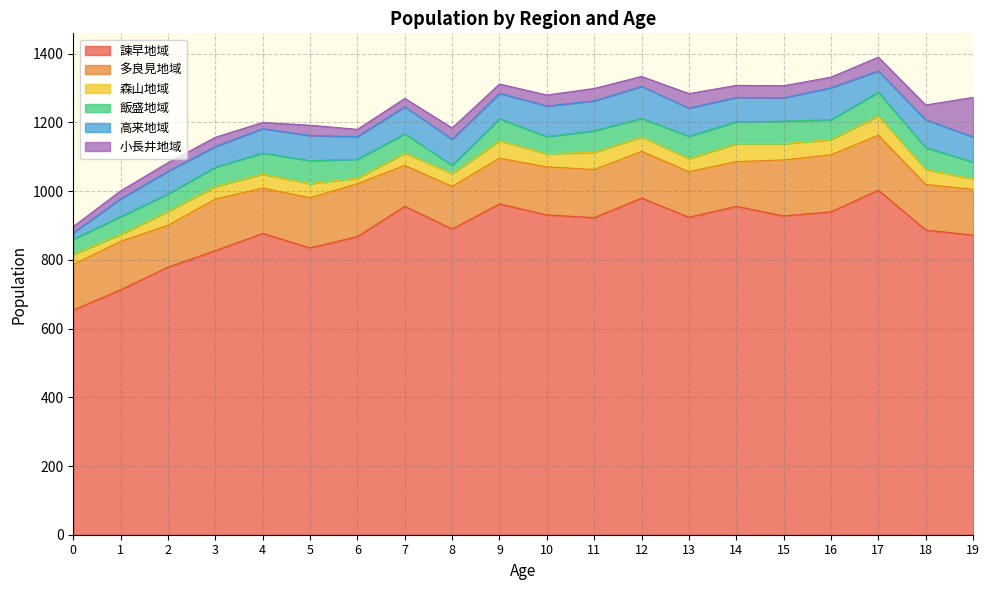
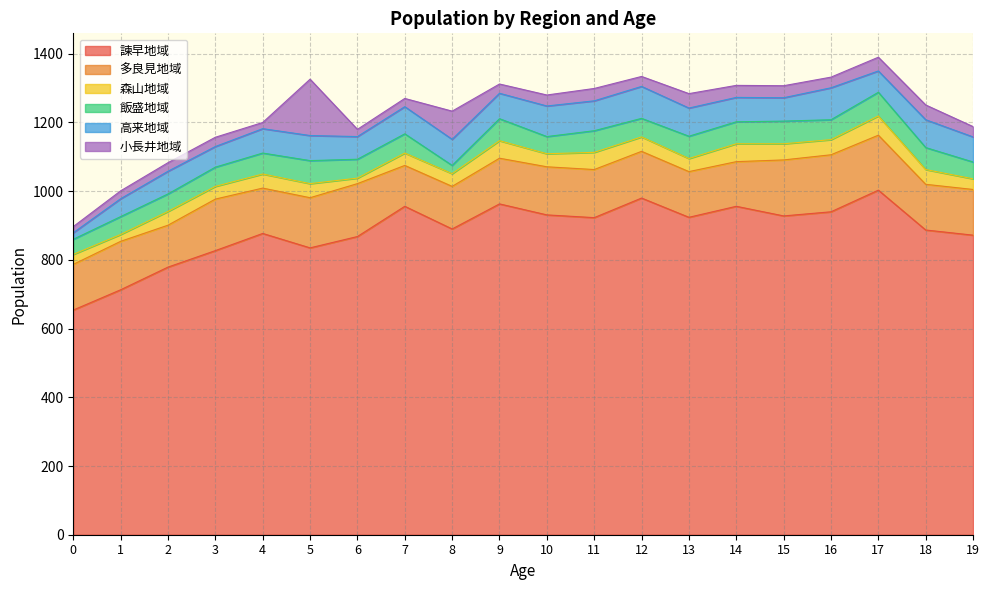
小長井地域, 5: 30 -> 160
小長井地域, 8: 30 -> 80
小長井地域, 19: 120 -> 30
